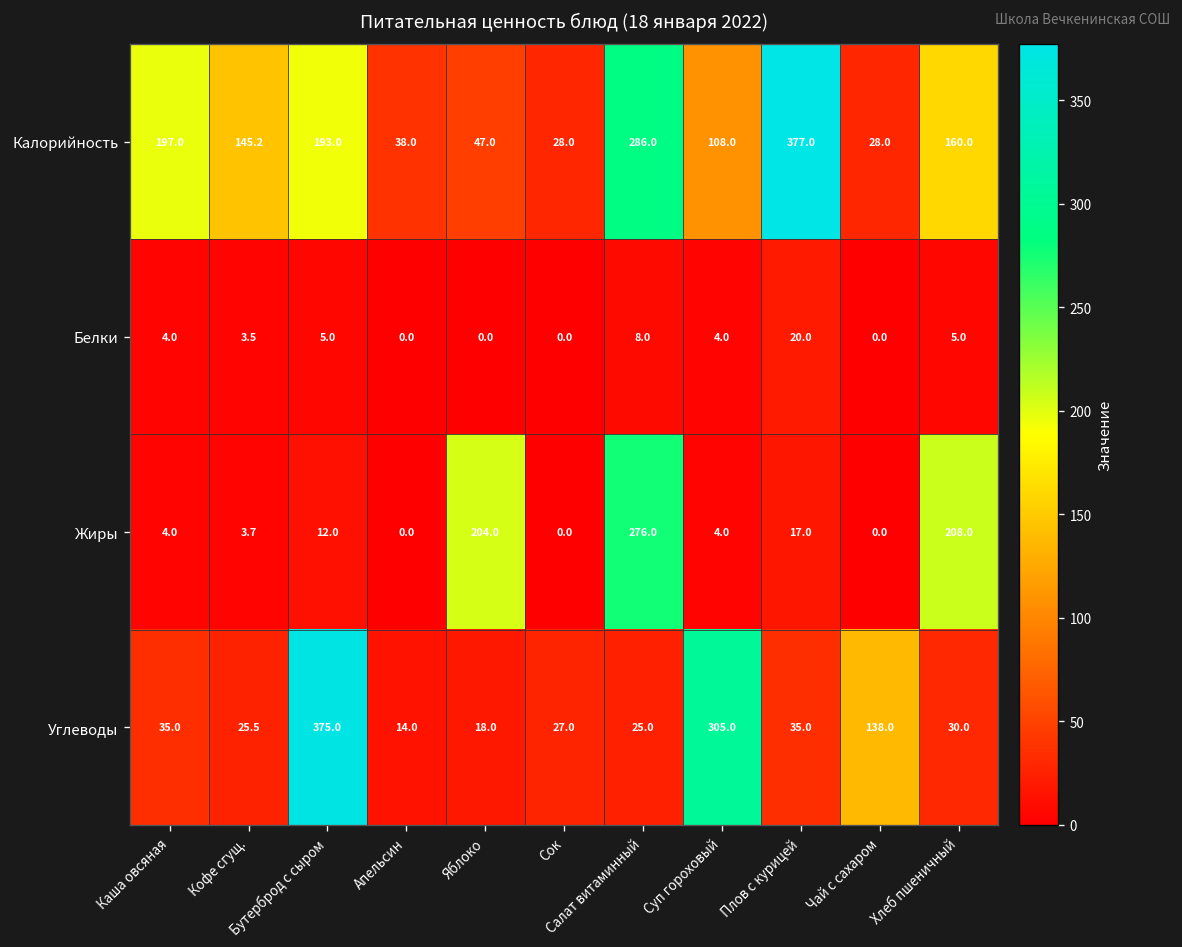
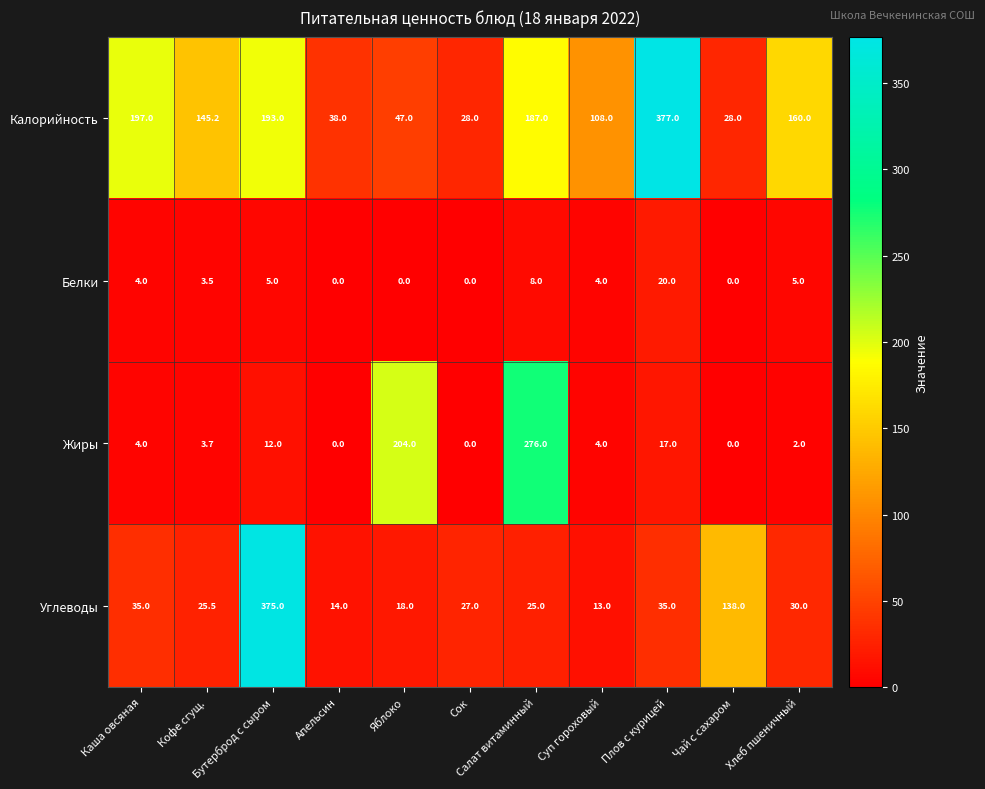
Калорийность, Салат витаминный: 286.0 -> 187.0
Жиры, Хлеб пшеничный: 208.0 -> 2.0
Углеводы, Суп гороховый: 305.0 -> 13.0
